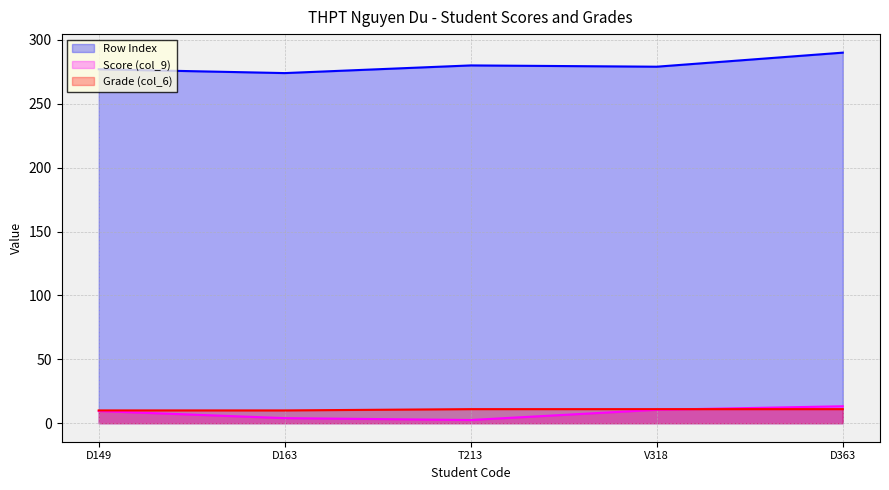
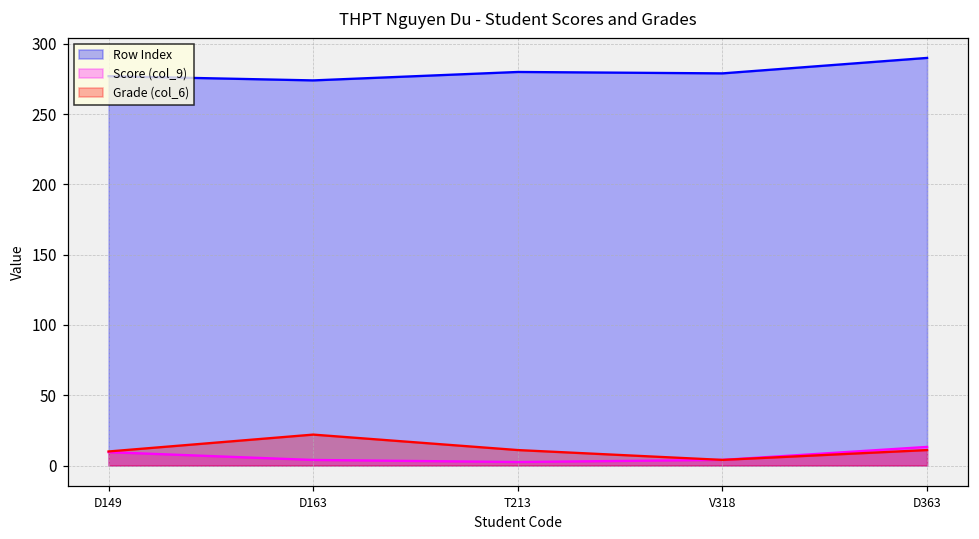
Grade (col_6), D163: 10 -> 22
Score (col_9), V318: 11 -> 4
Grade (col_6), V318: 11 -> 4
